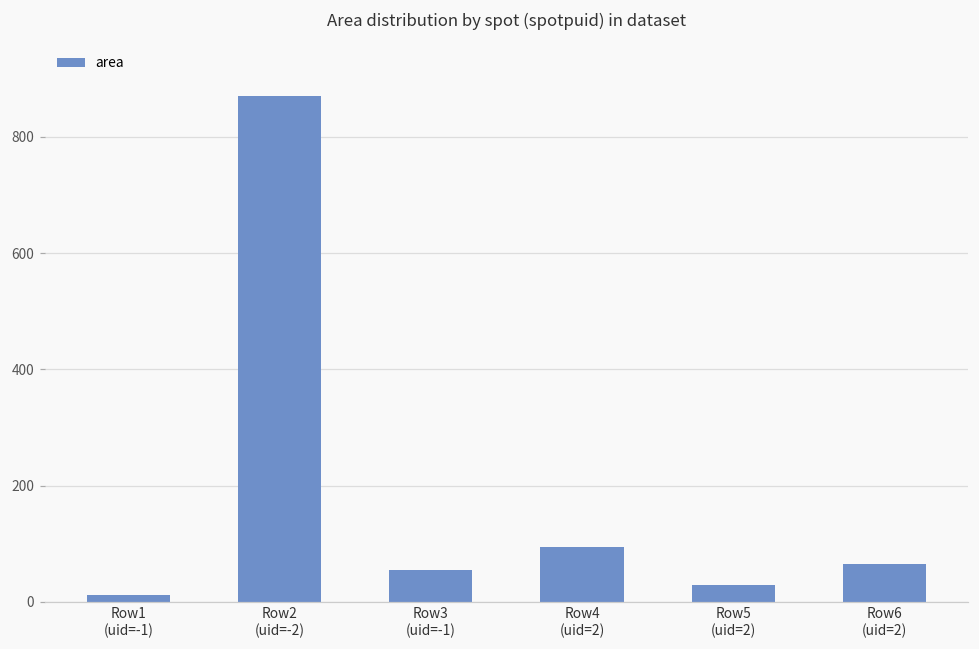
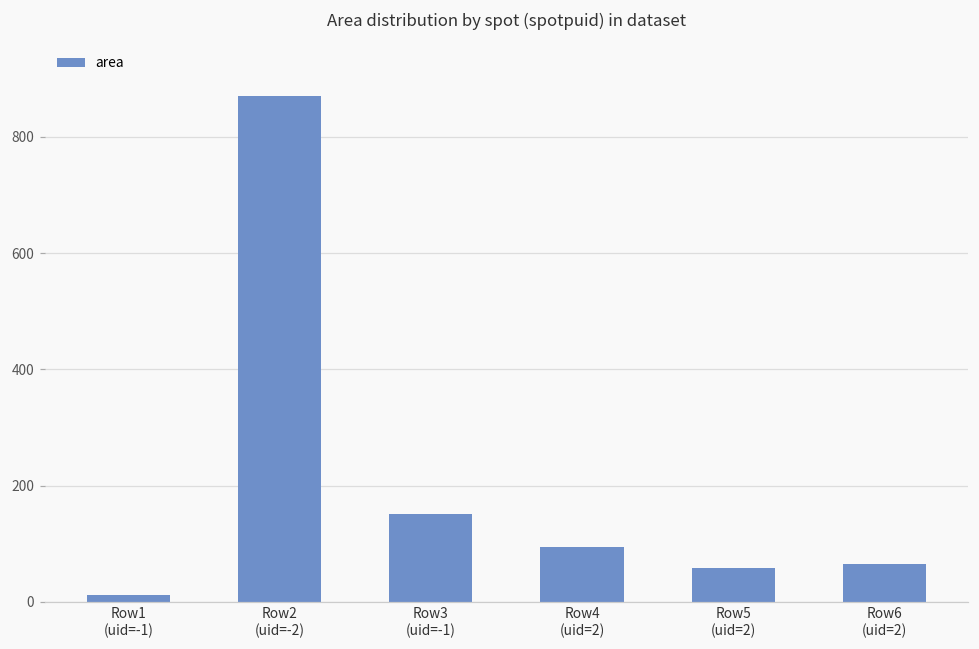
Row3 (uid=-1): 50 -> 150
Row5 (uid=2): 30 -> 60
